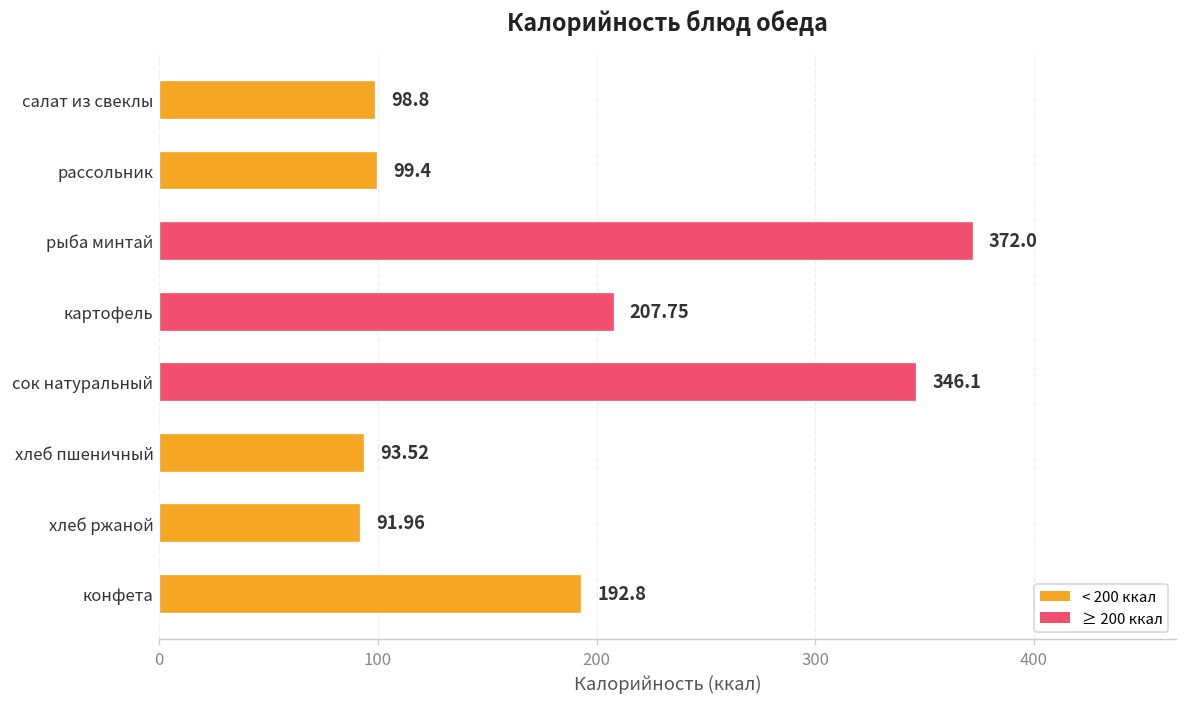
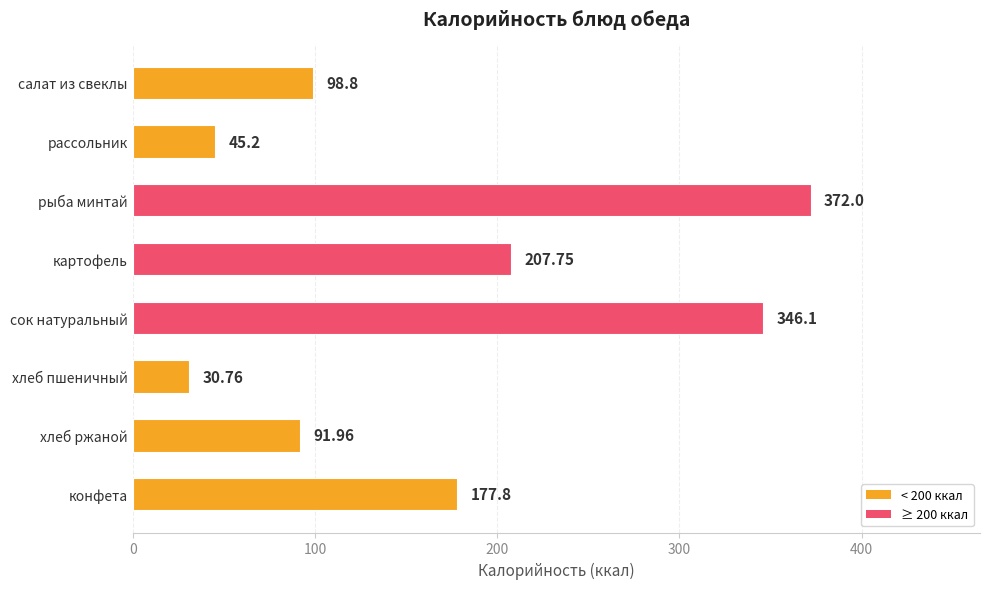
рассольник: 99.4 -> 45.2
хлеб пшеничный: 93.52 -> 30.76
конфета: 192.8 -> 177.8
